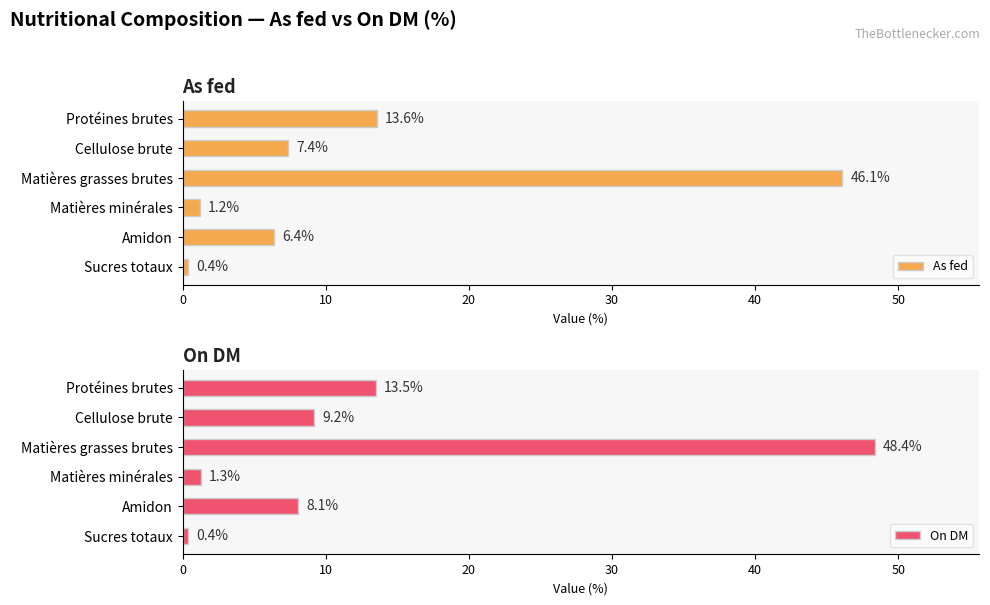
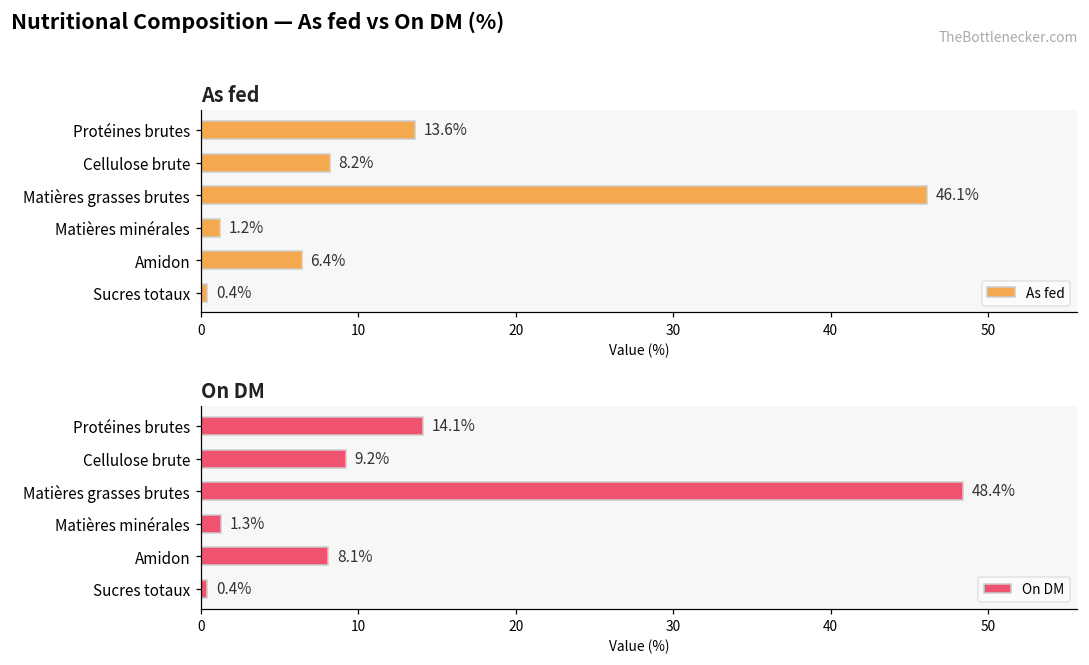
As fed, Cellulose brute: 7.4% -> 8.2%
On DM, Protéines brutes: 13.5% -> 14.1%
